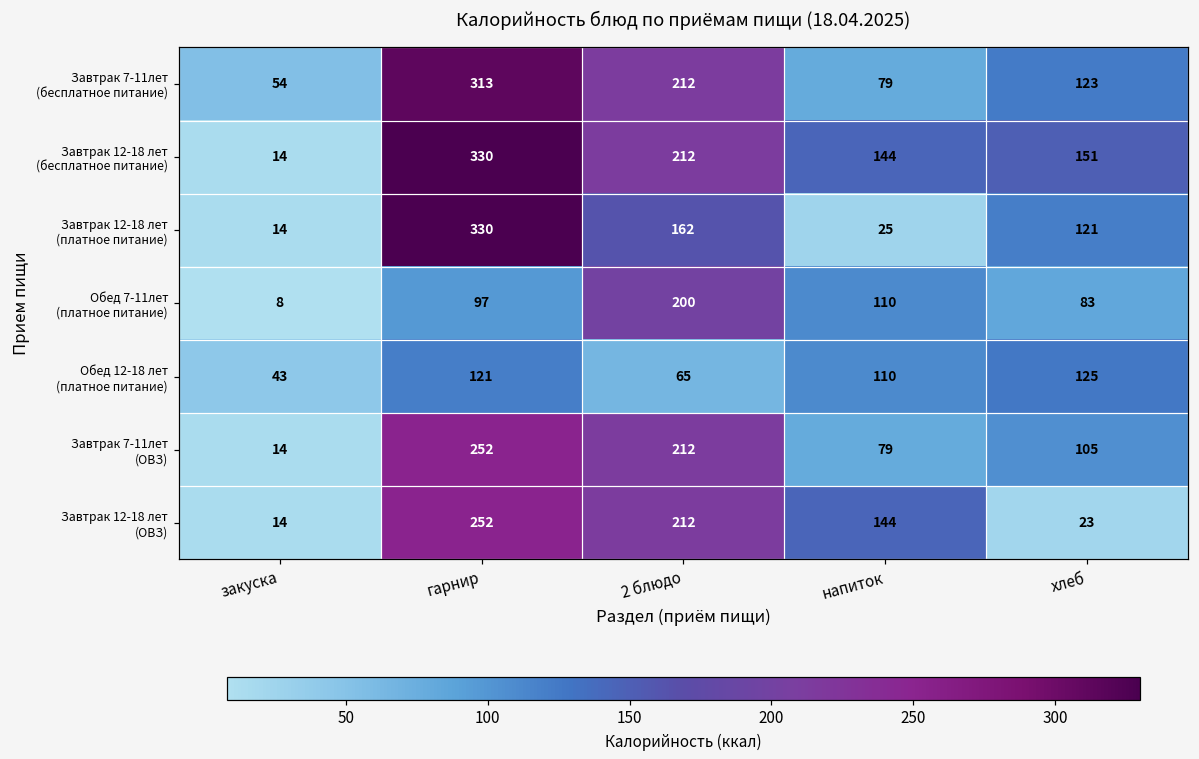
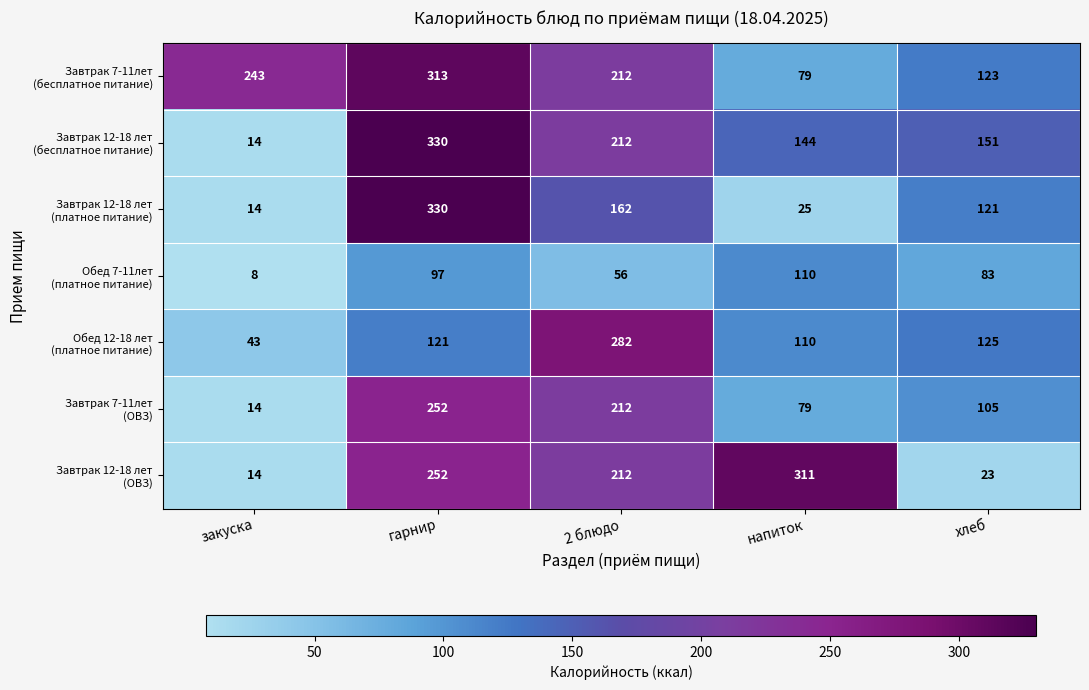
Завтрак 7-11лет (бесплатное питание), закуска: 54 -> 243
Обед 7-11лет (платное питание), 2 блюдо: 200 -> 56
Обед 12-18 лет (платное питание), 2 блюдо: 65 -> 282
Завтрак 12-18 лет (ОВЗ), напиток: 144 -> 311
